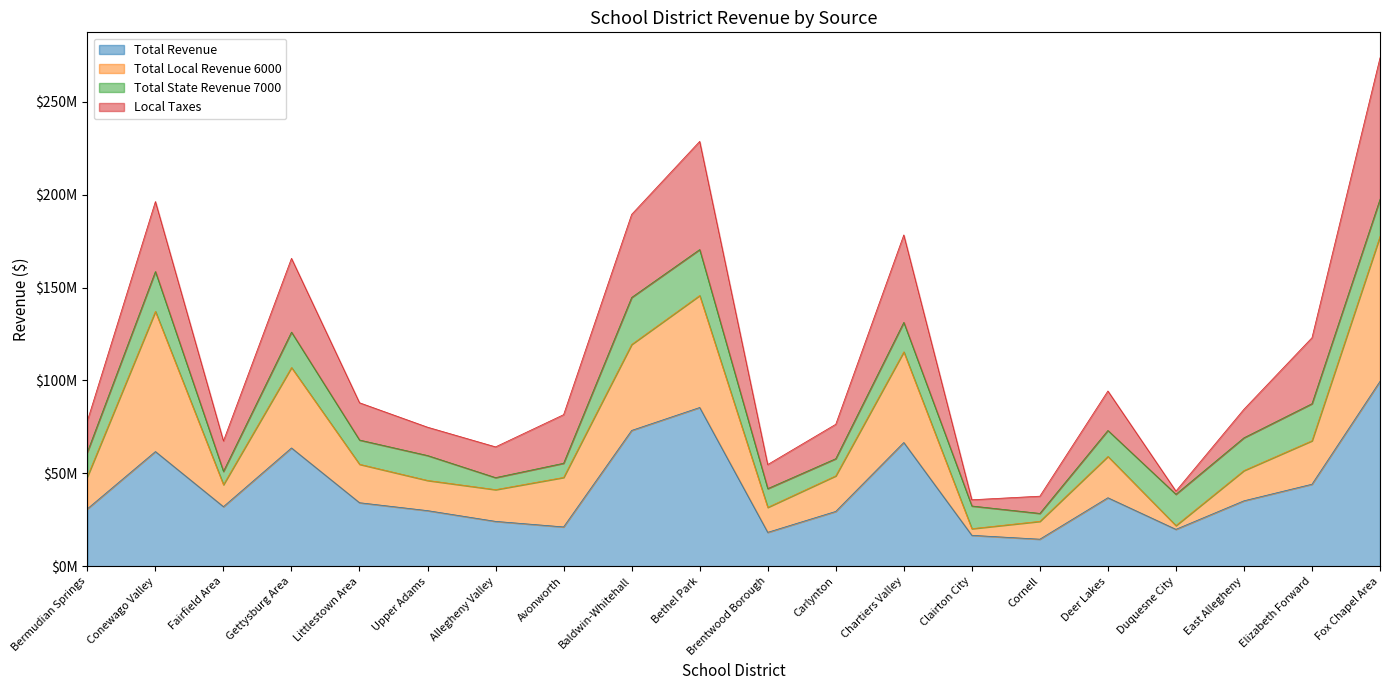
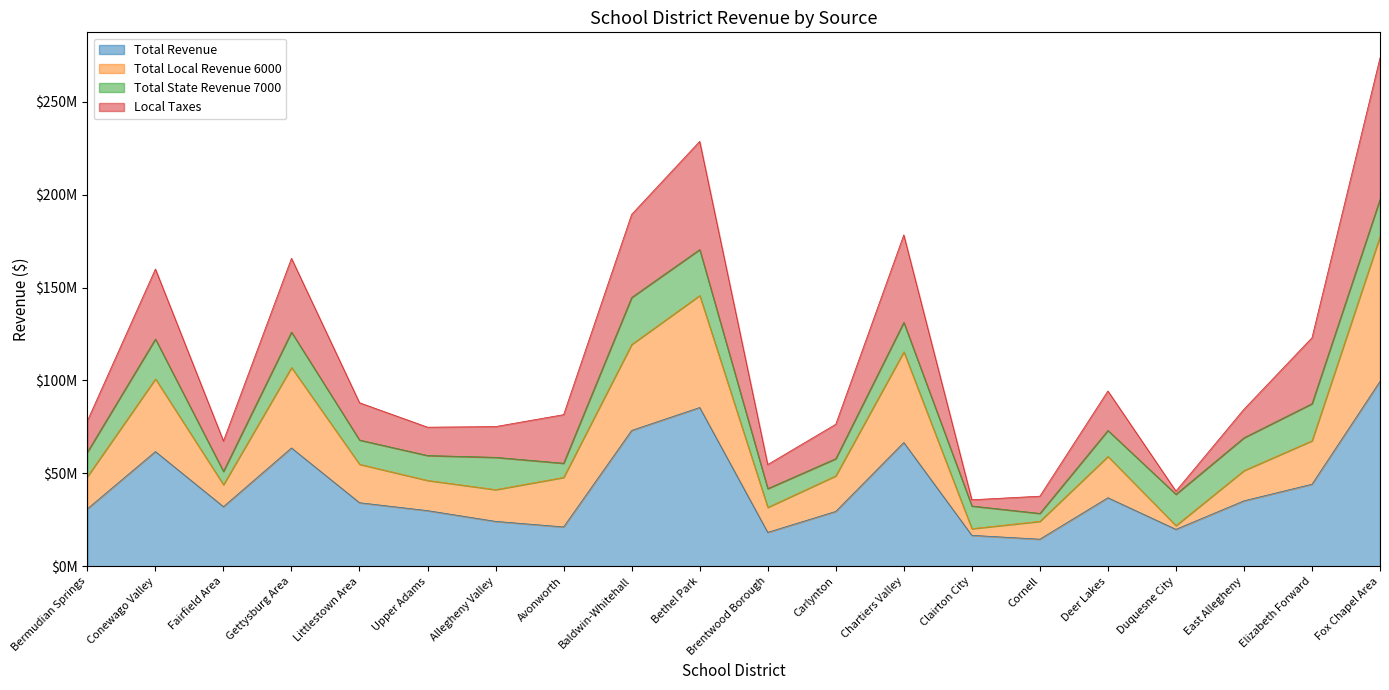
Total Local Revenue 6000, Conewago Valley: $75000000 -> $39000000
Total State Revenue 7000, Allegheny Valley: $6000000 -> $17000000
